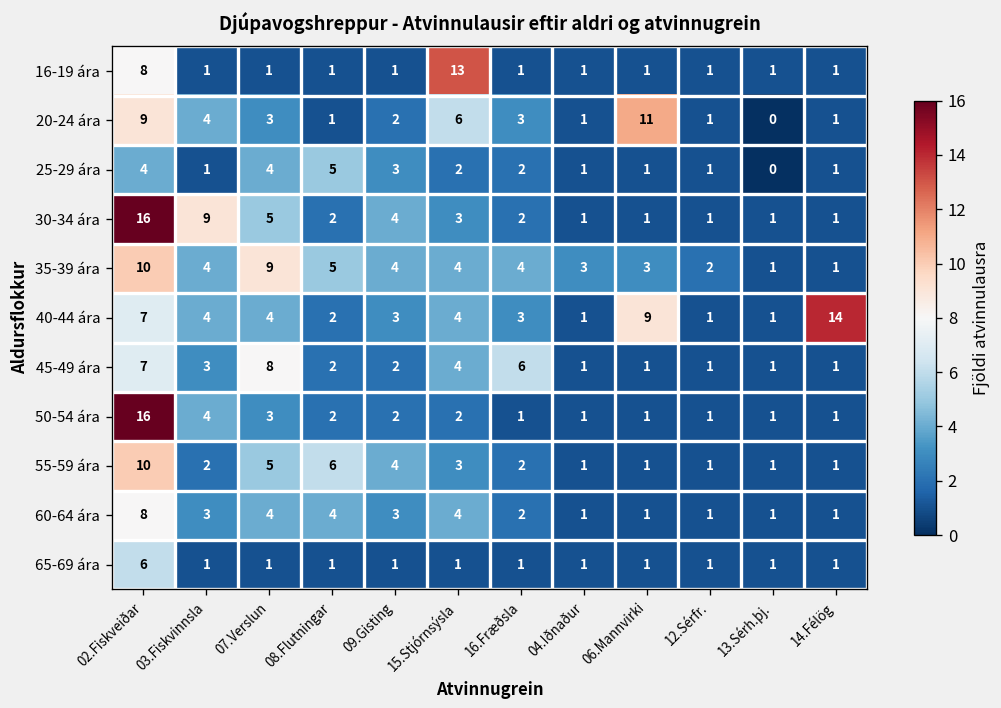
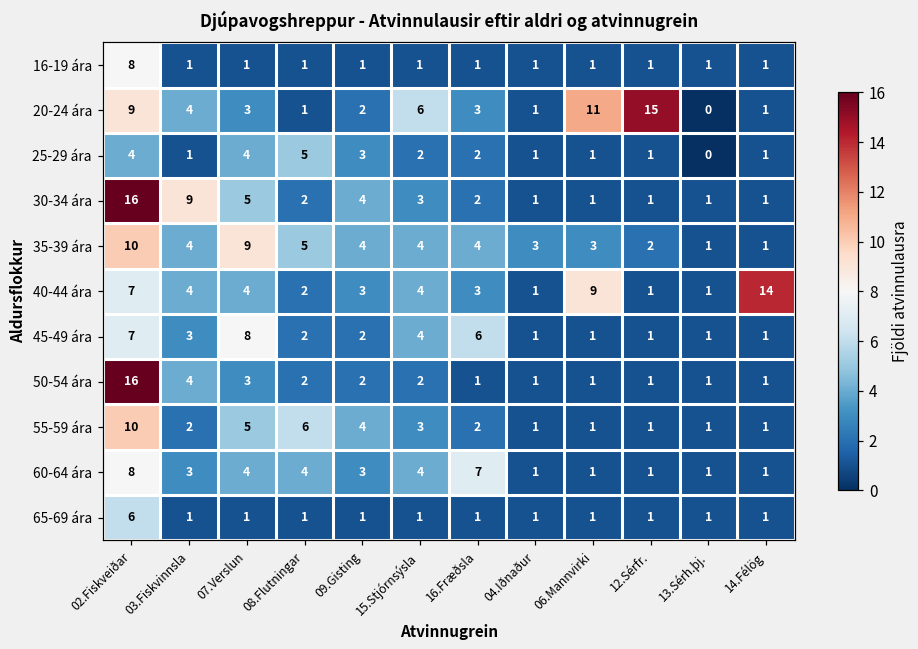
16-19 ára, 15.Stjórnsýsla: 13 -> 1
20-24 ára, 12.Sérfr.: 1 -> 15
60-64 ára, 16.Fræðsla: 2 -> 7
